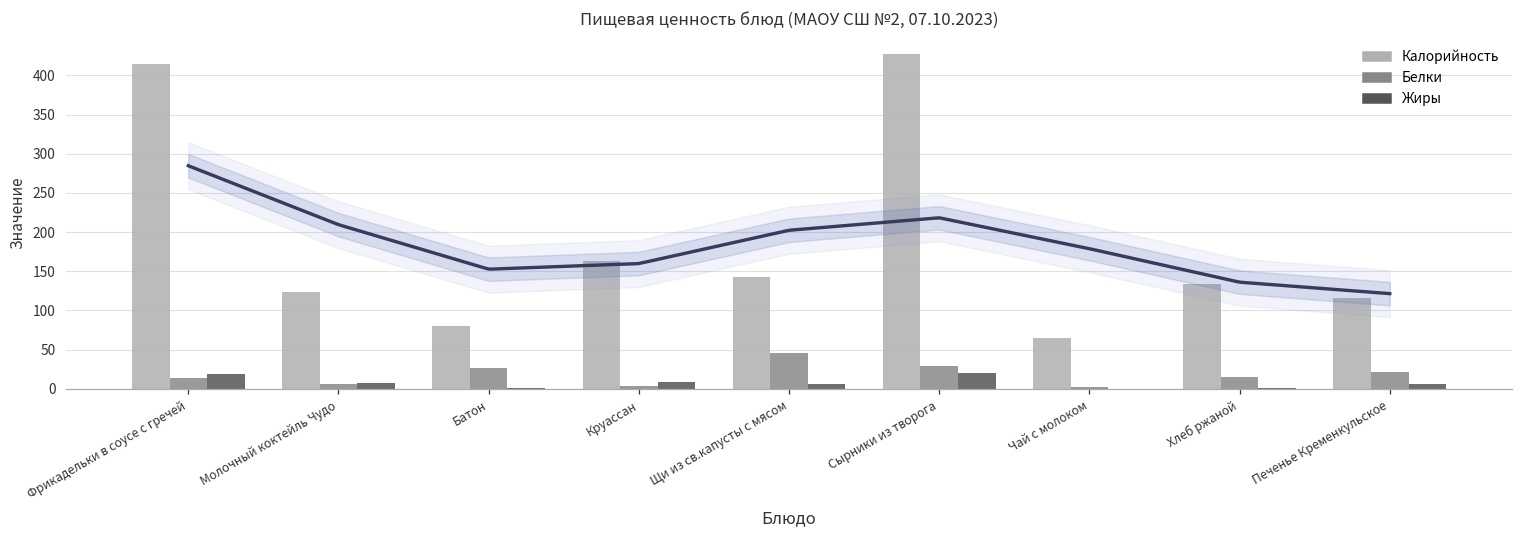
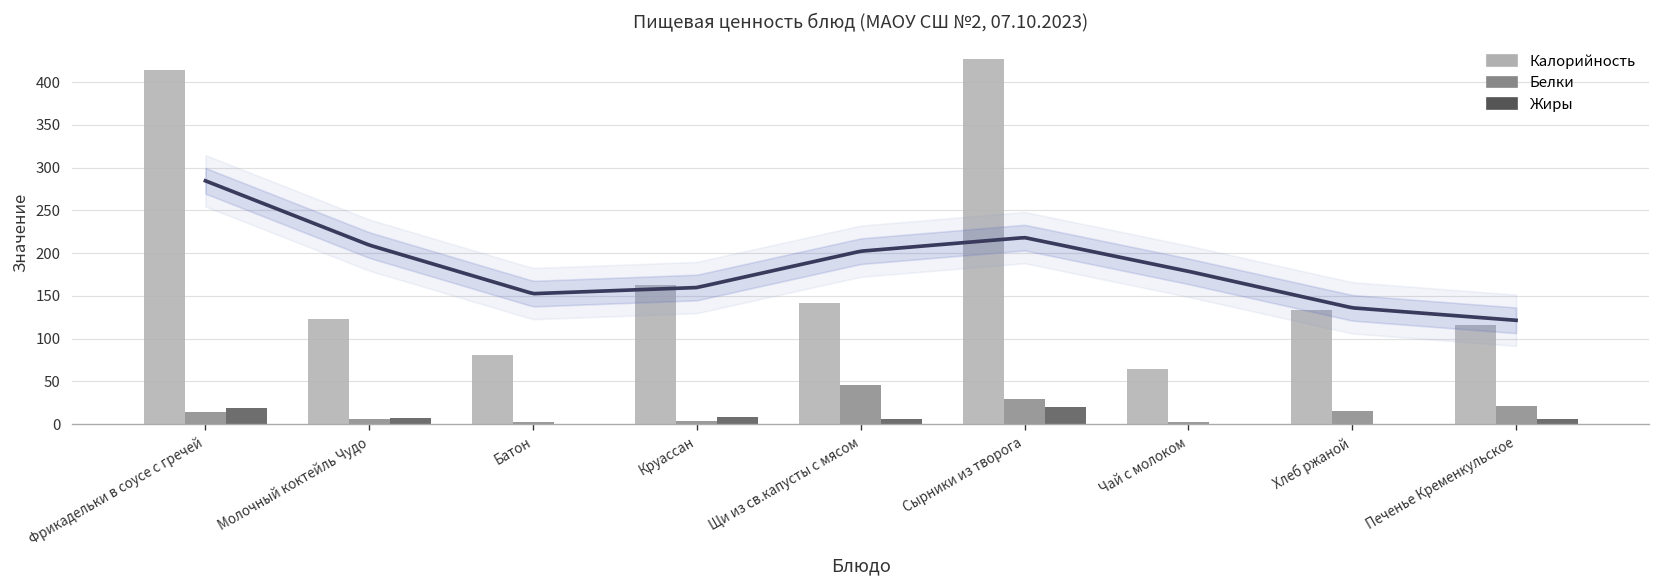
Белки, Батон: 30 -> 0
